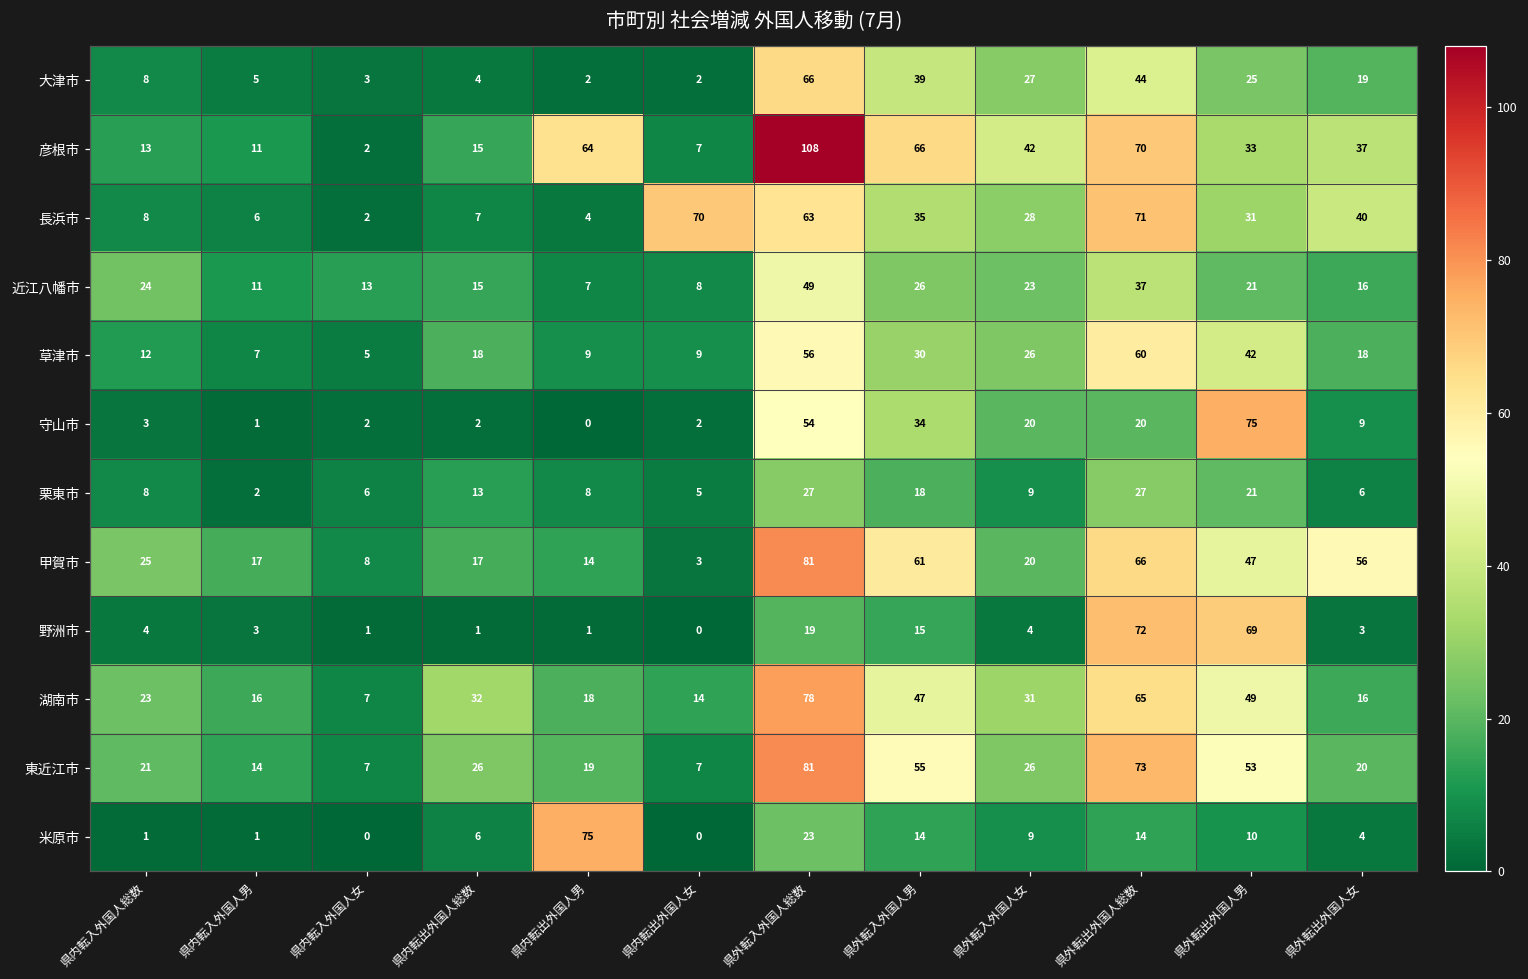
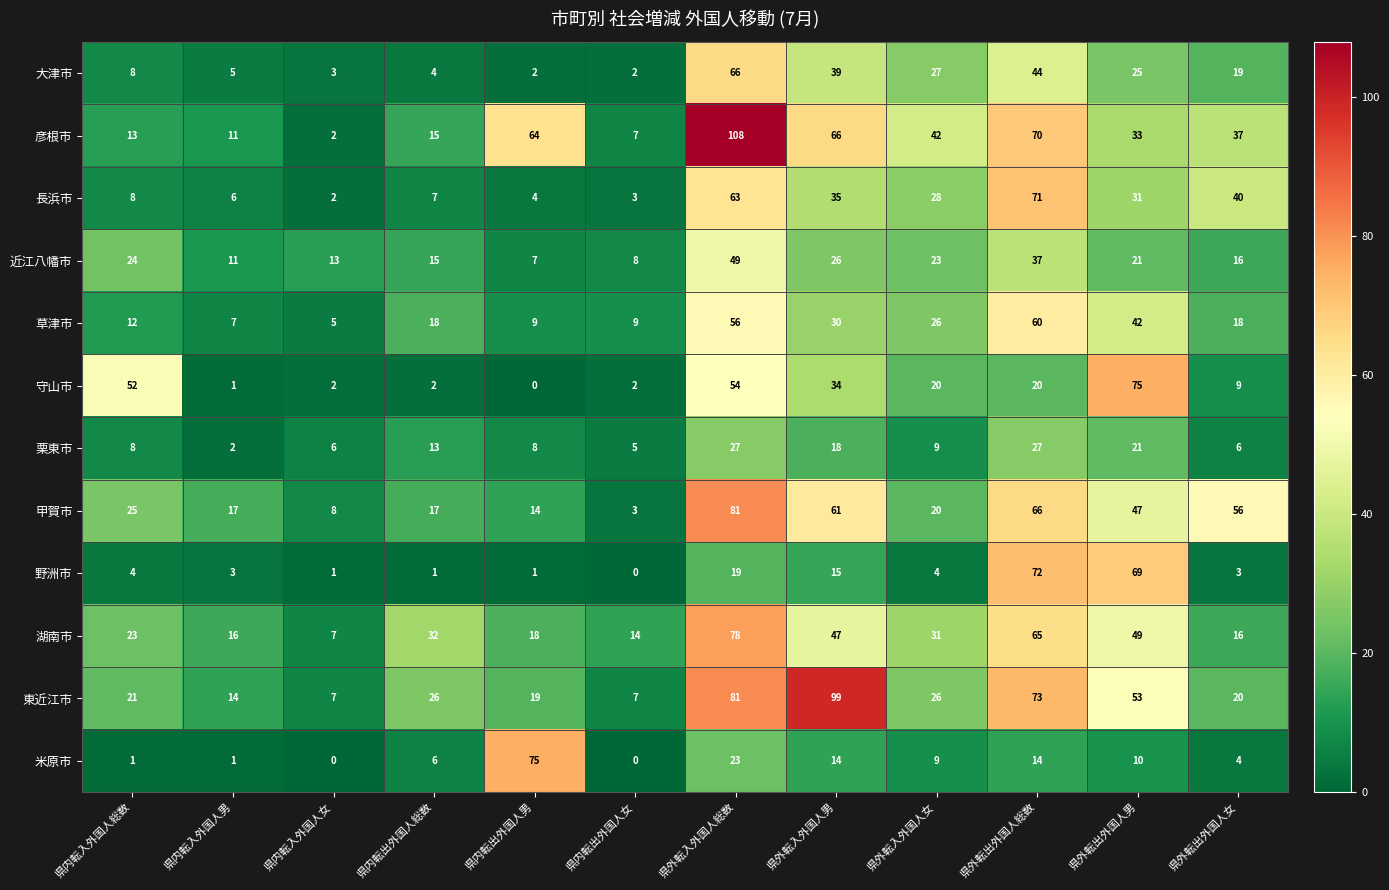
長浜市, 県内転出外国人女: 70 -> 3
守山市, 県内転入外国人総数: 3 -> 52
東近江市, 県外転入外国人男: 55 -> 99
